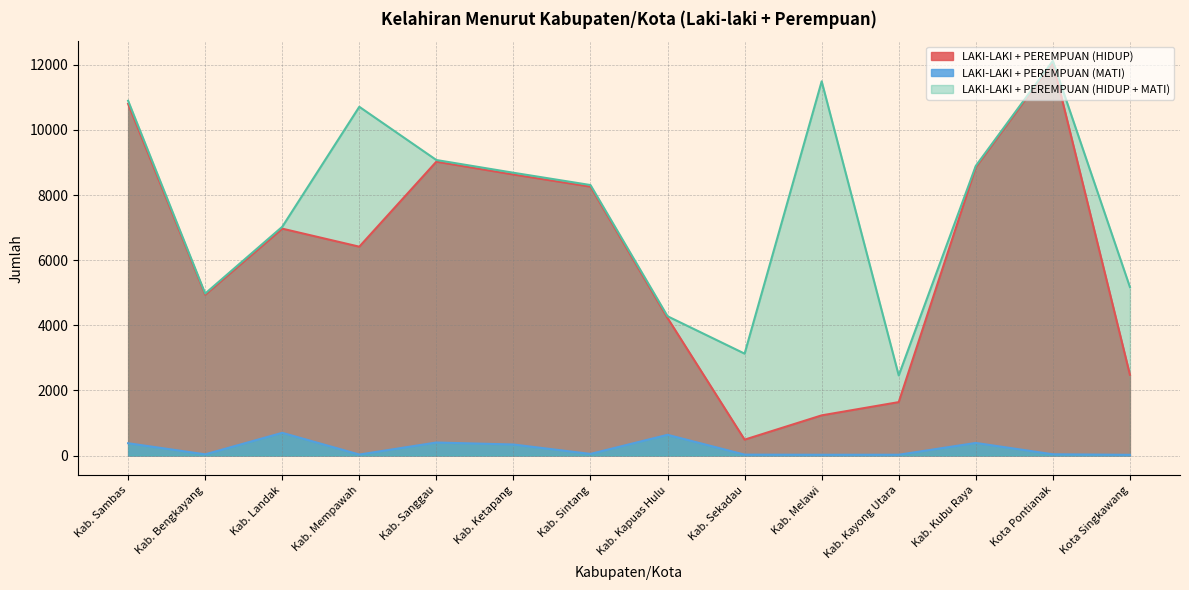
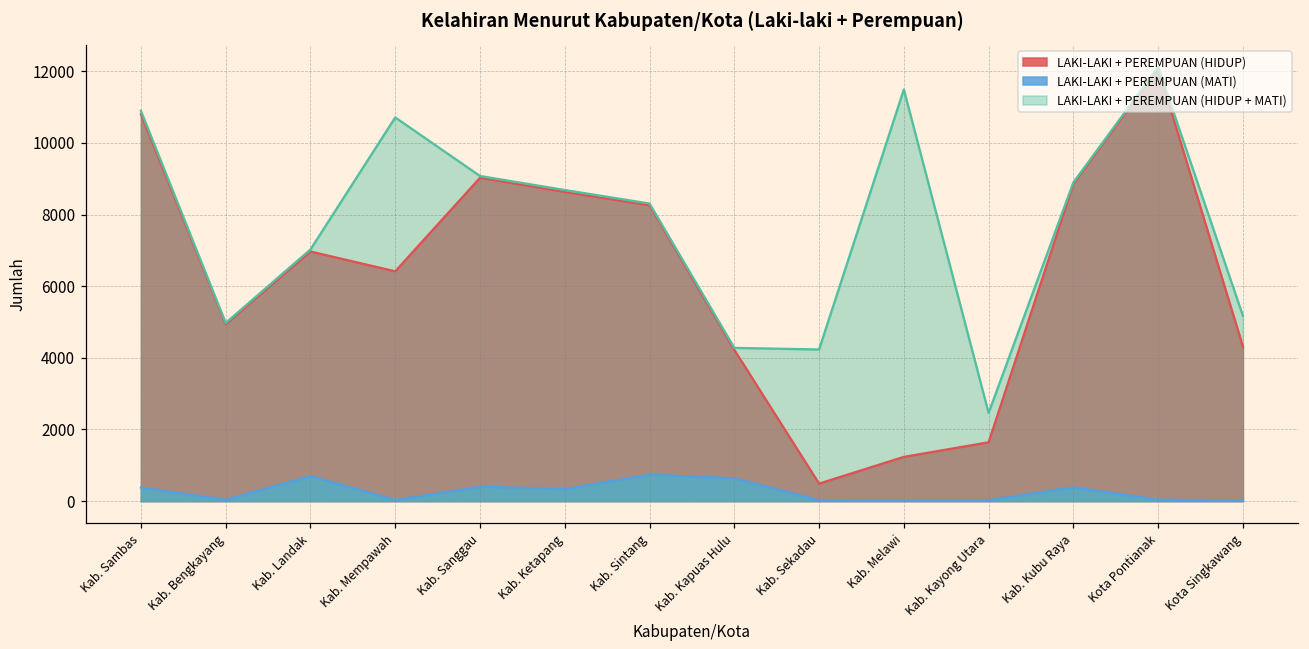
LAKI-LAKI + PEREMPUAN (MATI), Kab. Sintang: 0 -> 700
LAKI-LAKI + PEREMPUAN (HIDUP + MATI), Kab. Sekadau: 3100 -> 4200
LAKI-LAKI + PEREMPUAN (HIDUP), Kota Singkawang: 2500 -> 4300
